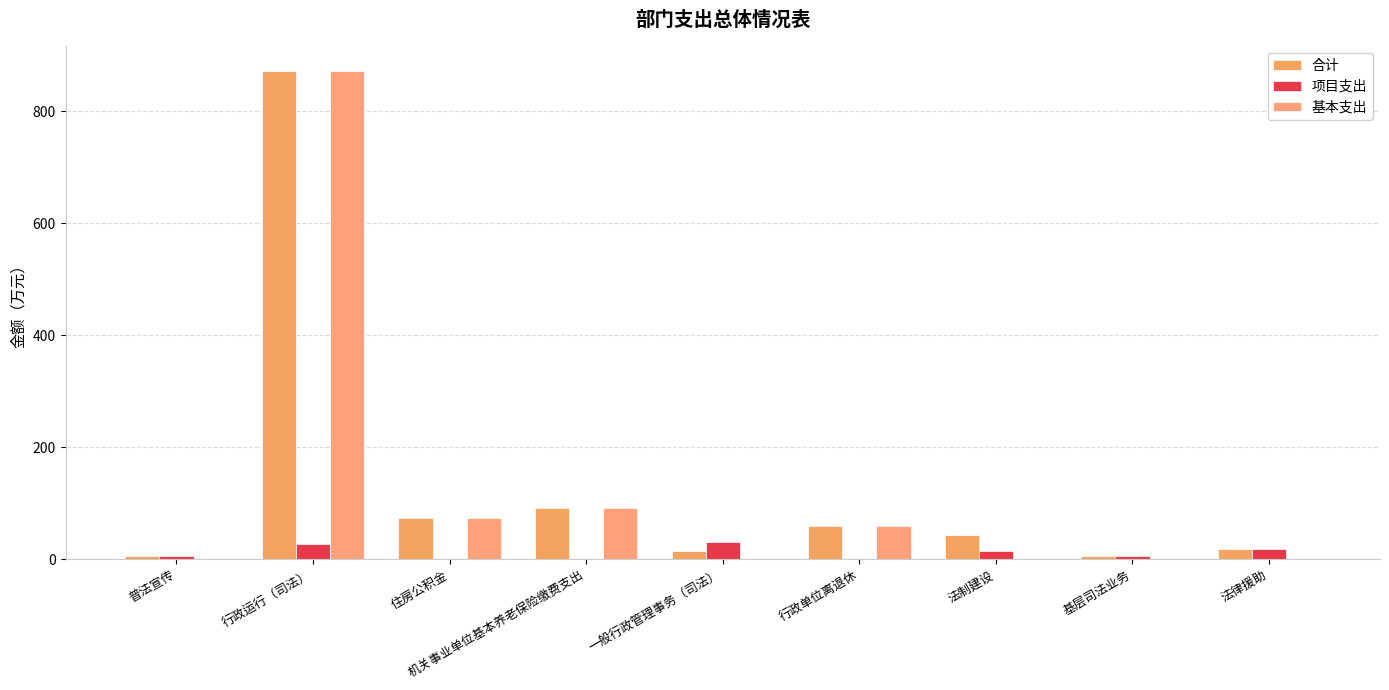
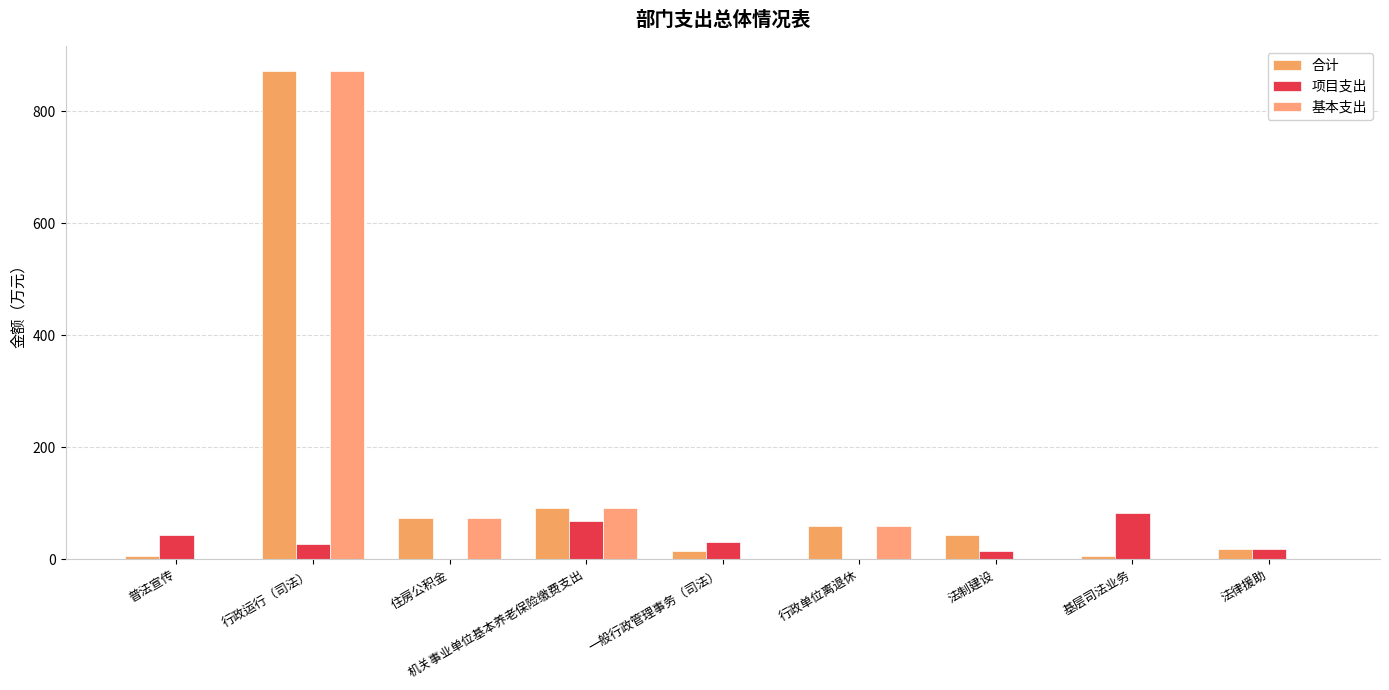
项目支出, 普法宣传: 0 -> 40
项目支出, 机关事业单位基本养老保险缴费支出: 0 -> 70
项目支出, 基层司法业务: 10 -> 80
